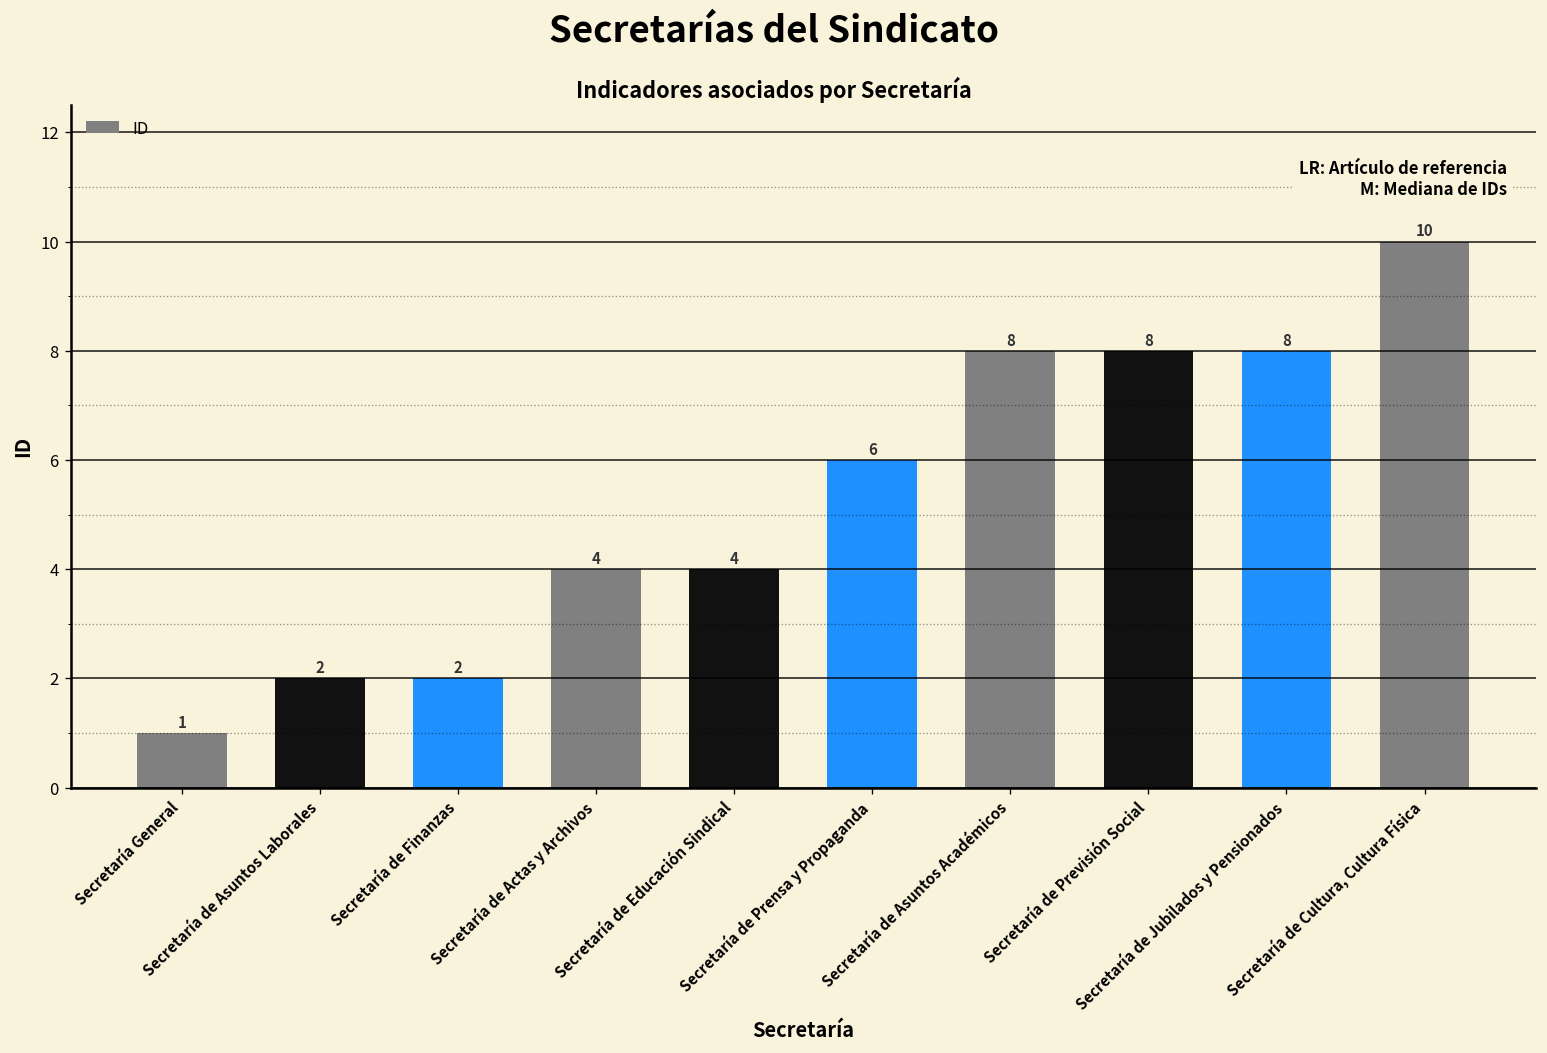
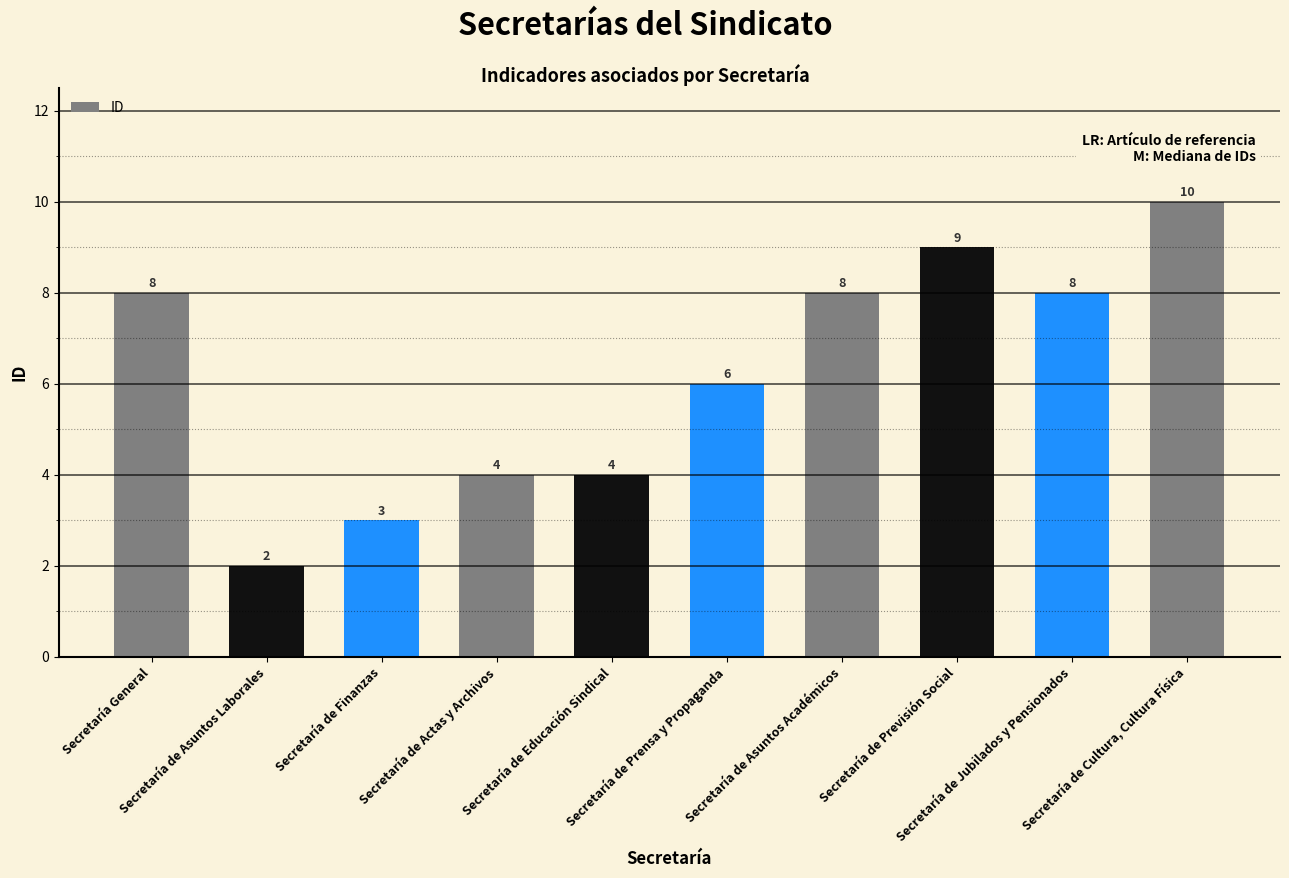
Secretaría General: 1 -> 8
Secretaría de Finanzas: 2 -> 3
Secretaría de Previsión Social: 8 -> 9
